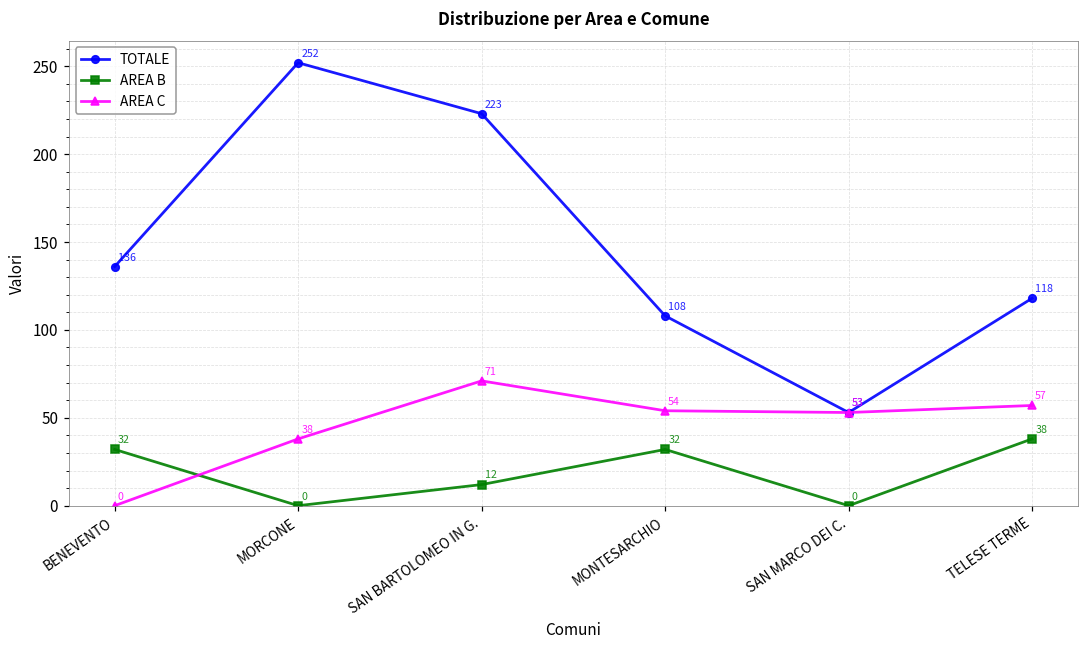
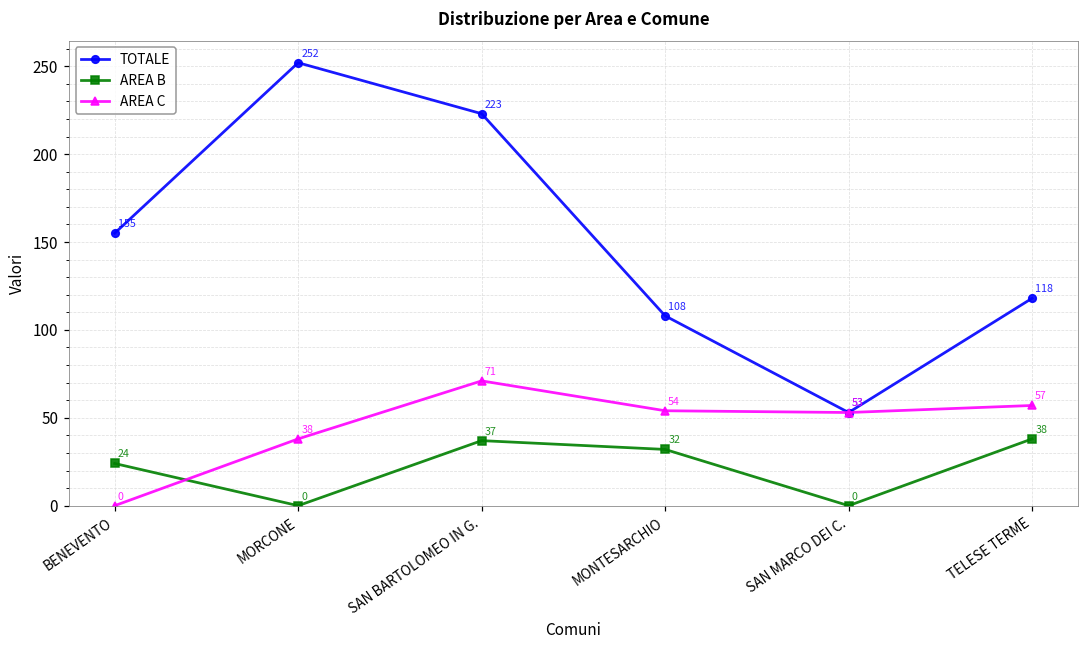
TOTALE, BENEVENTO: 136 -> 155
AREA B, BENEVENTO: 32 -> 24
AREA B, SAN BARTOLOMEO IN G.: 12 -> 37
